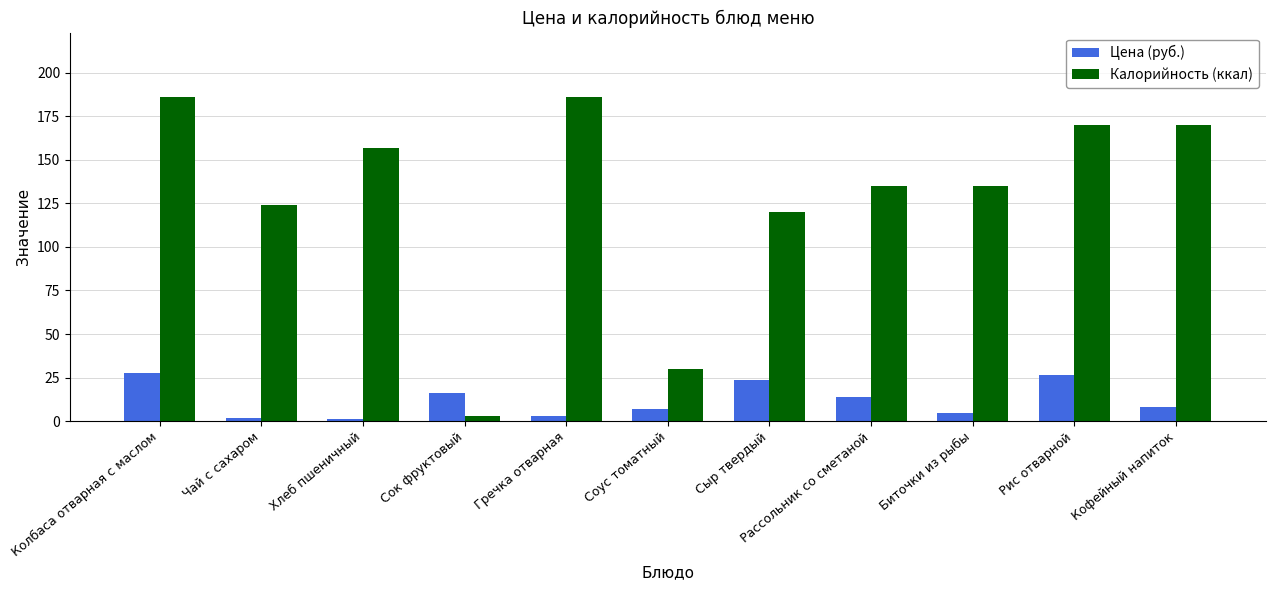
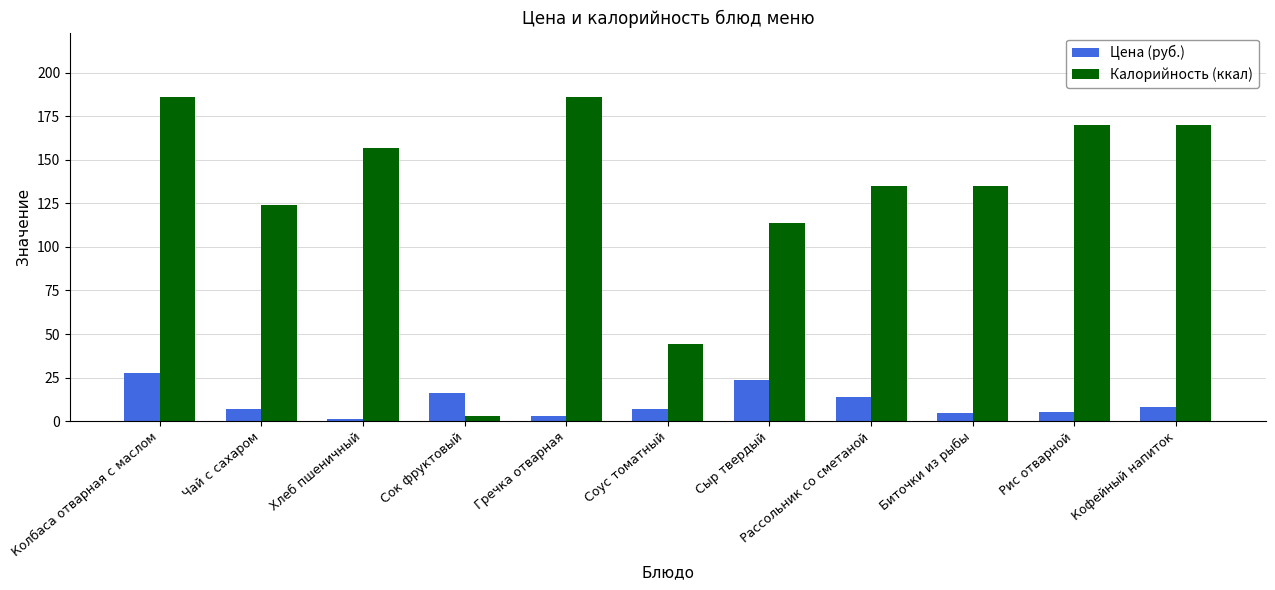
Цена (руб.), Чай с сахаром: 2 -> 7
Калорийность (ккал), Соус томатный: 30 -> 44
Калорийность (ккал), Сыр твердый: 120 -> 114
Цена (руб.), Рис отварной: 27 -> 5
